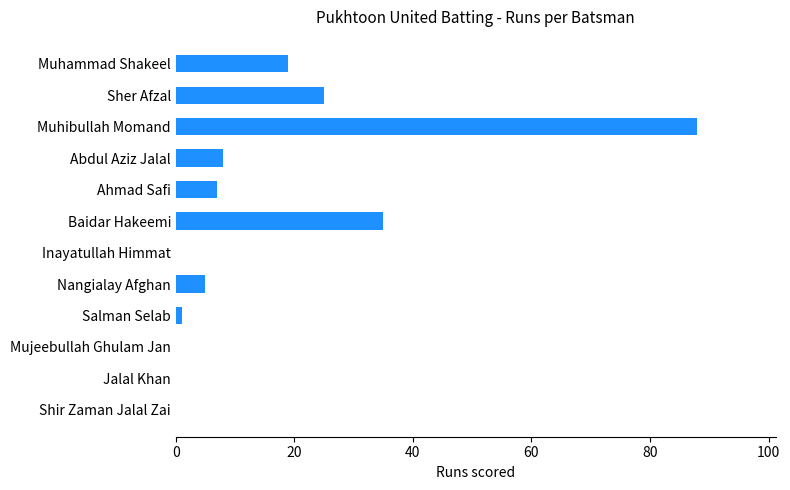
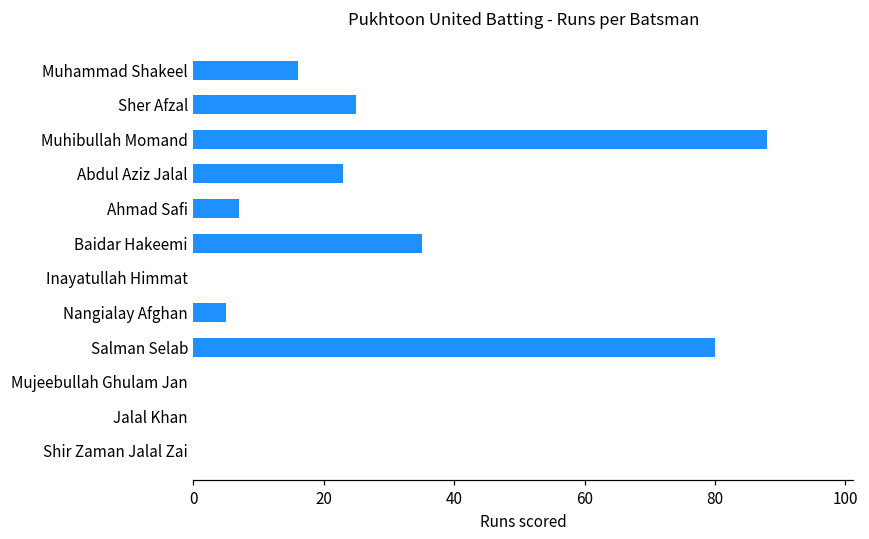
Muhammad Shakeel: 19 -> 16
Abdul Aziz Jalal: 8 -> 23
Salman Selab: 1 -> 80
